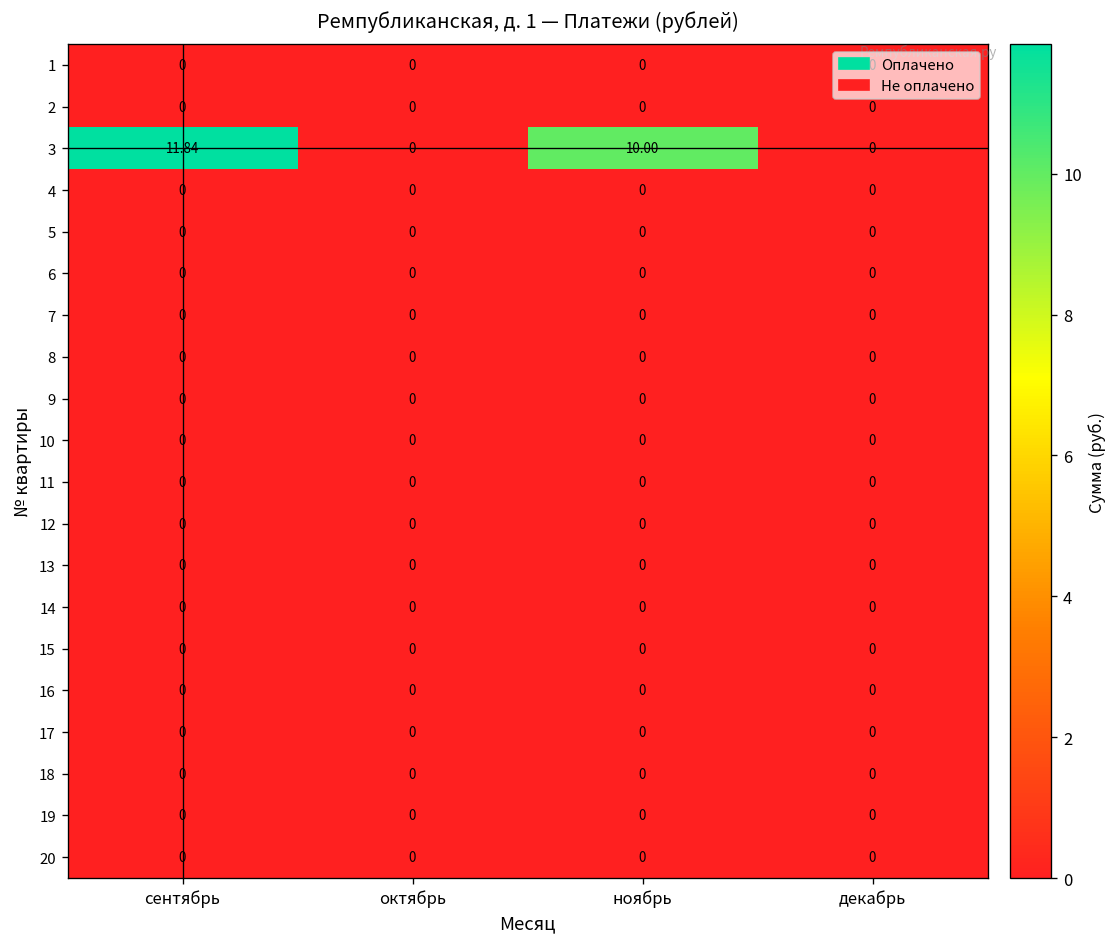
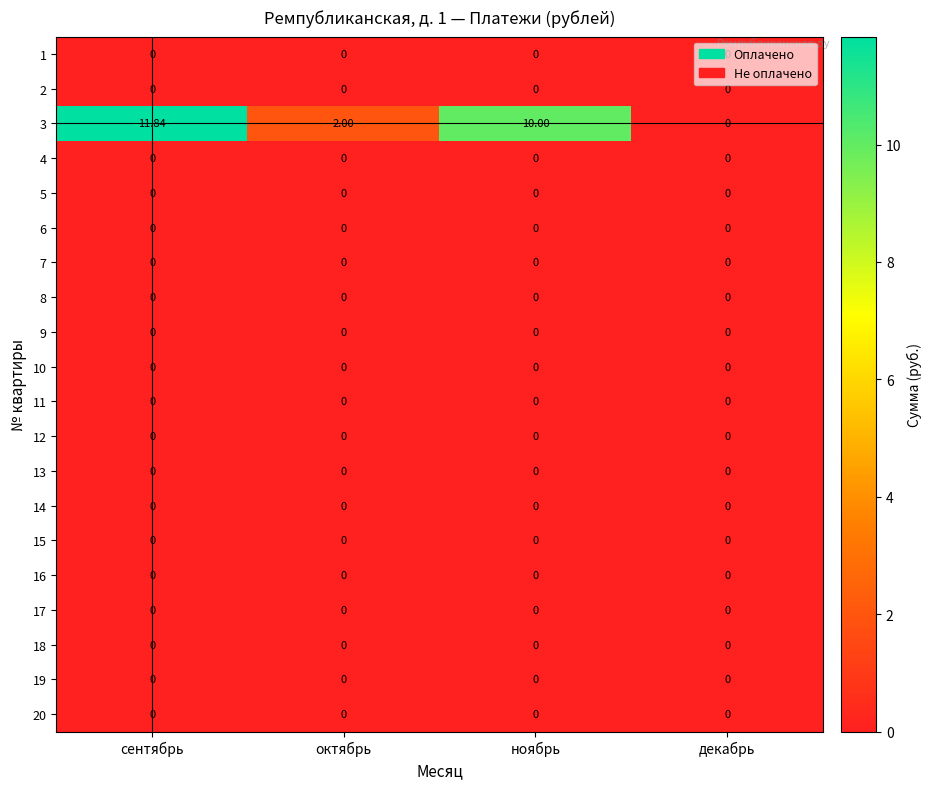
3, октябрь: 0 -> 2.00
